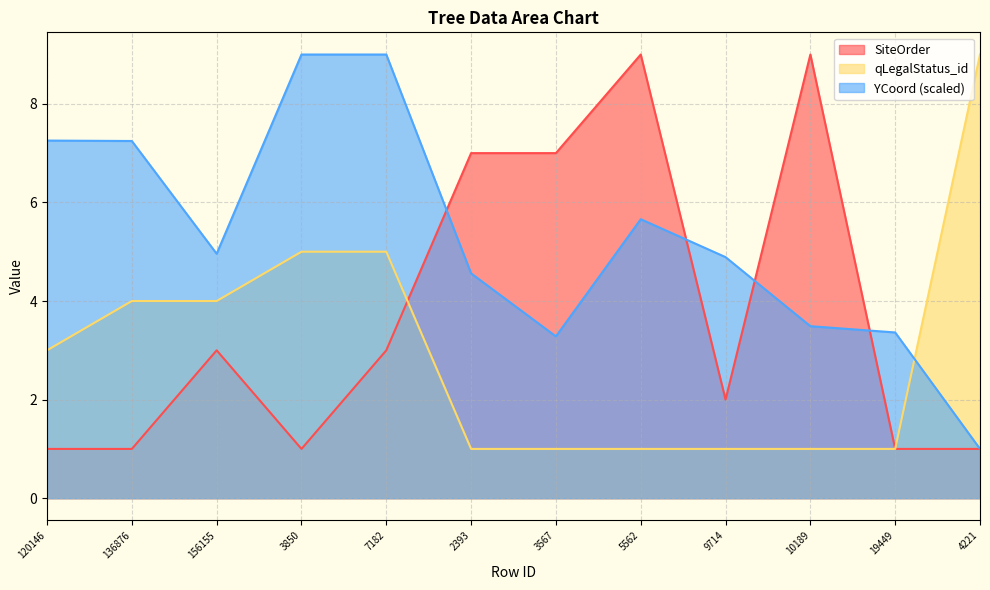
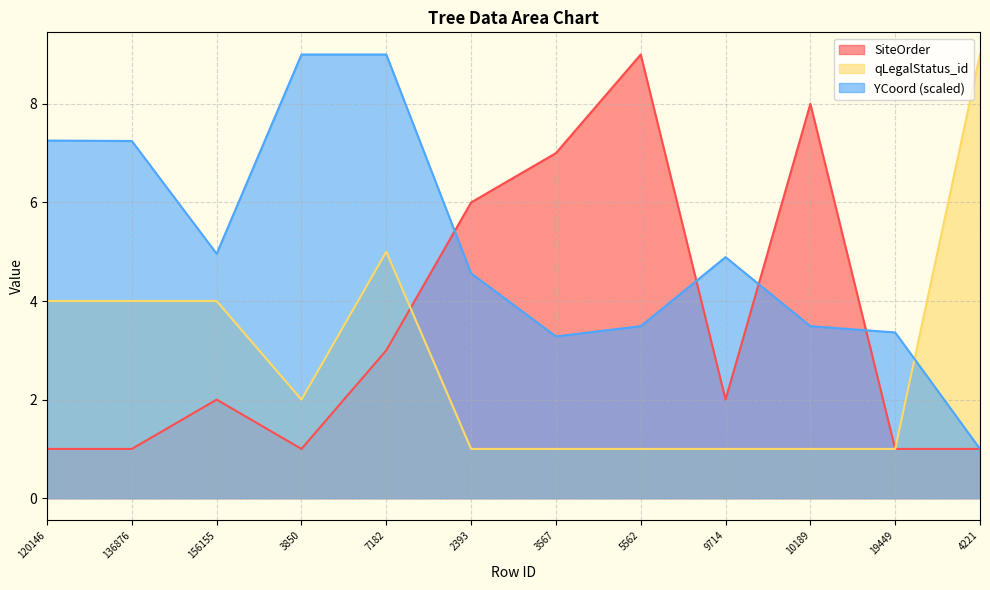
qLegalStatus_id, 120146: 3 -> 4
SiteOrder, 156155: 3 -> 2
qLegalStatus_id, 3850: 5 -> 2
SiteOrder, 2393: 7 -> 6
YCoord (scaled), 5562: 5.7 -> 3.5
SiteOrder, 10189: 9 -> 8
